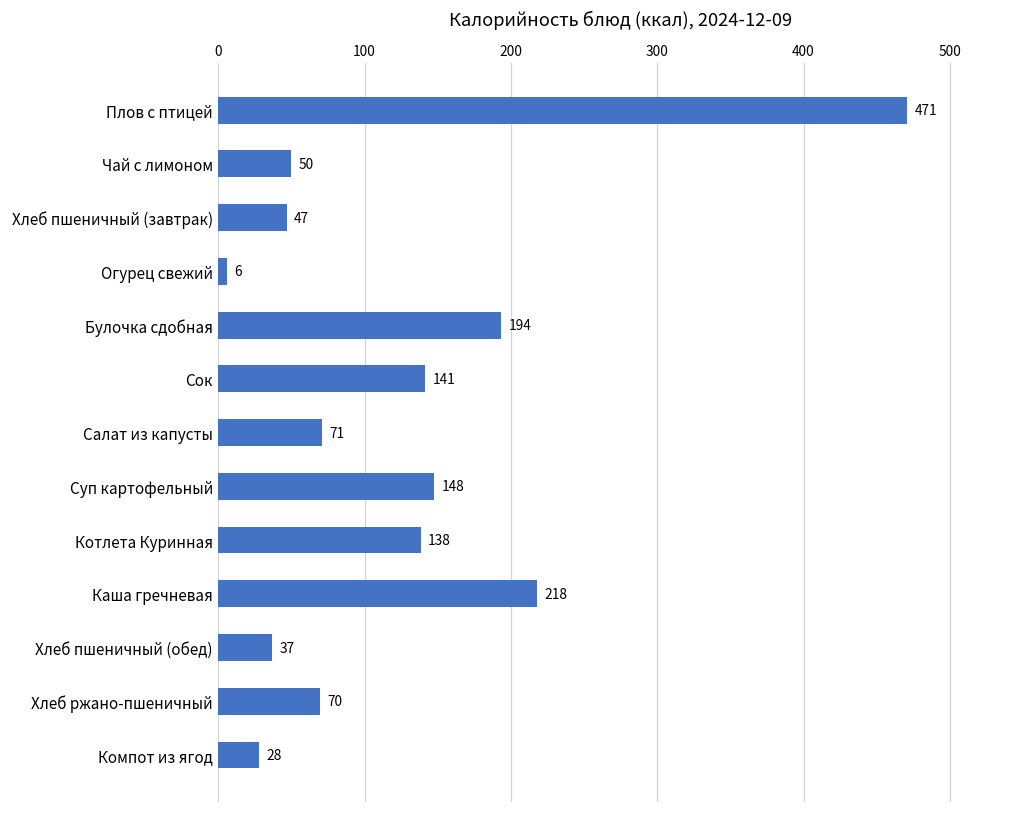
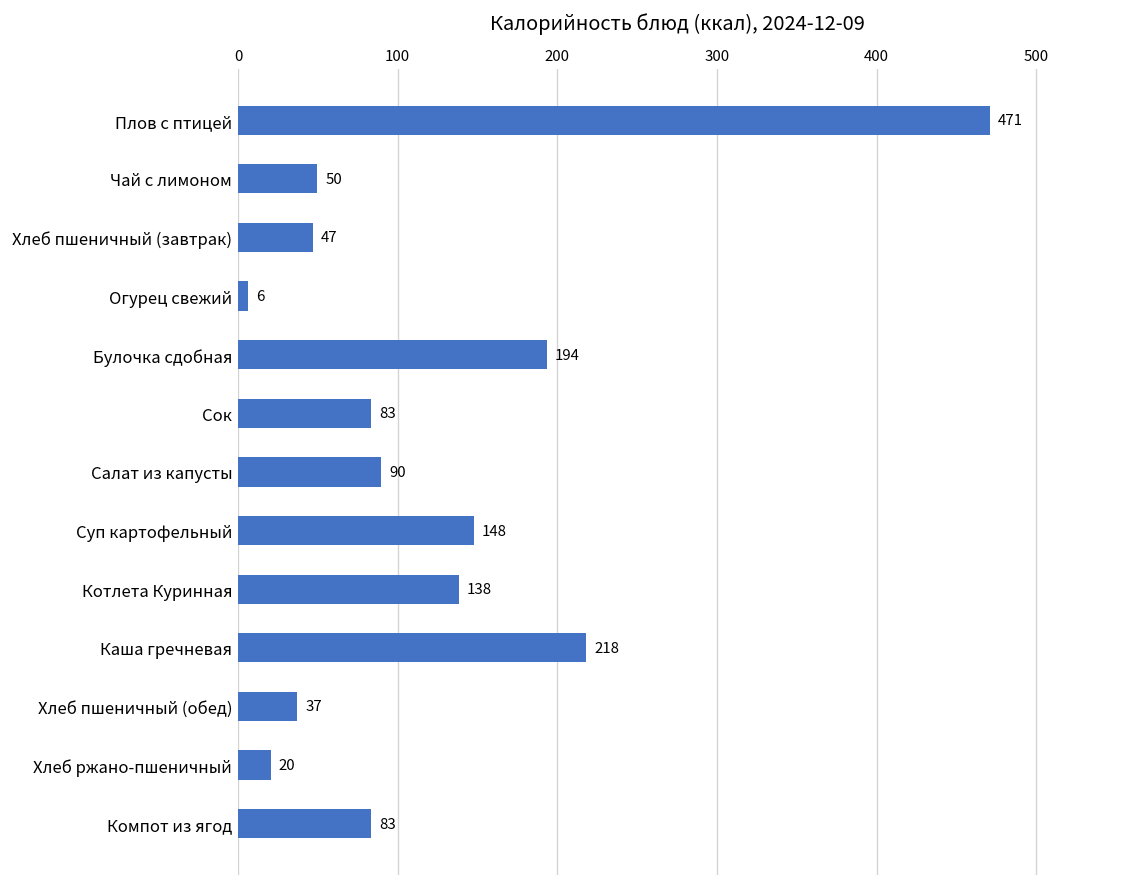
Сок: 141 -> 83
Салат из капусты: 71 -> 90
Хлеб ржано-пшеничный: 70 -> 20
Компот из ягод: 28 -> 83
